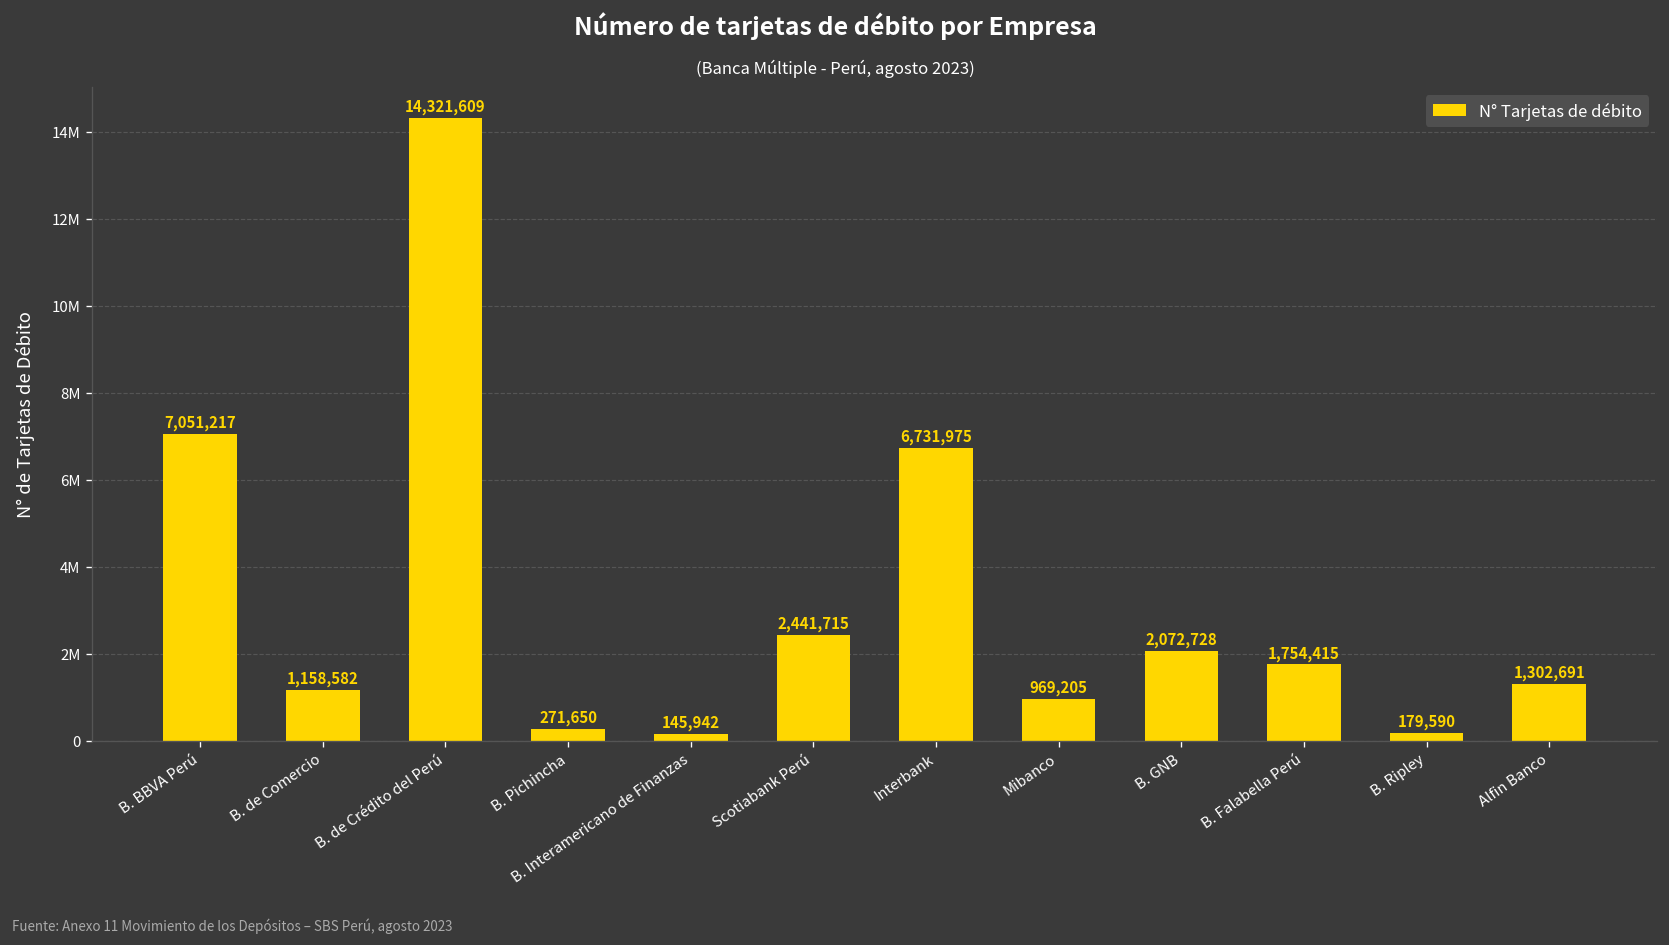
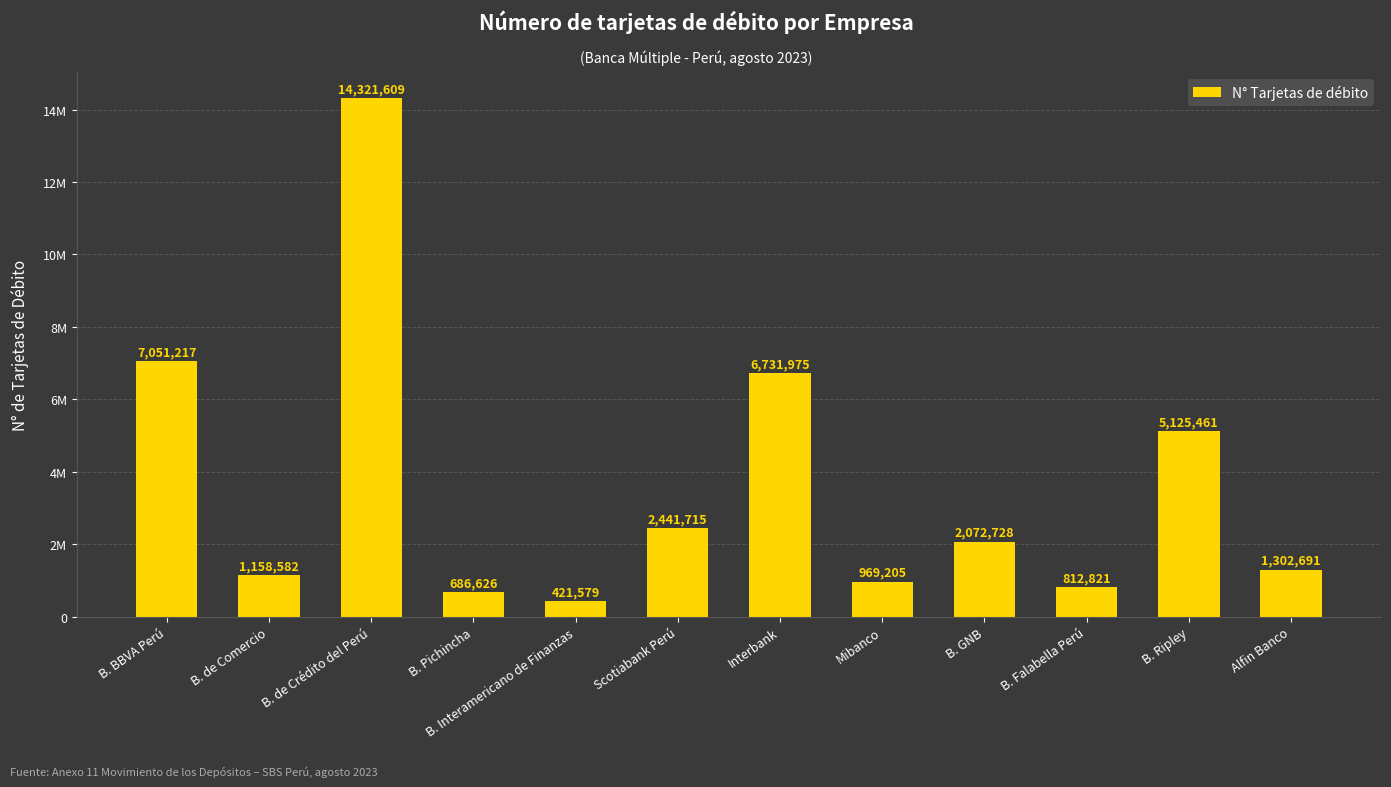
B. Pichincha: 271,650 -> 686,626
B. Interamericano de Finanzas: 145,942 -> 421,579
B. Falabella Perú: 1,754,415 -> 812,821
B. Ripley: 179,590 -> 5,125,461
